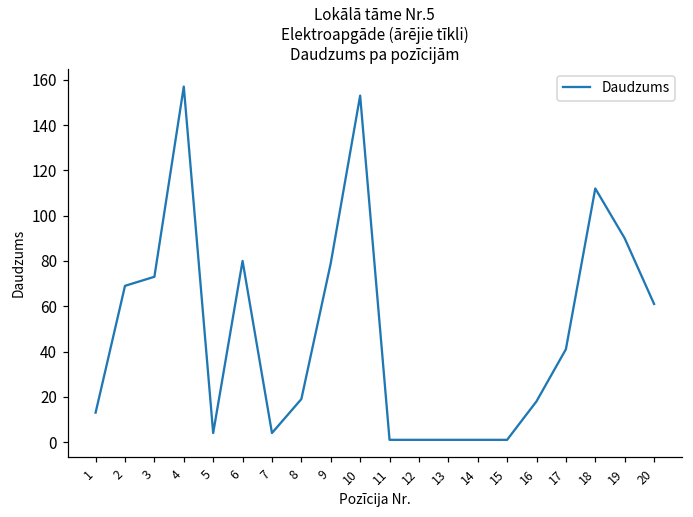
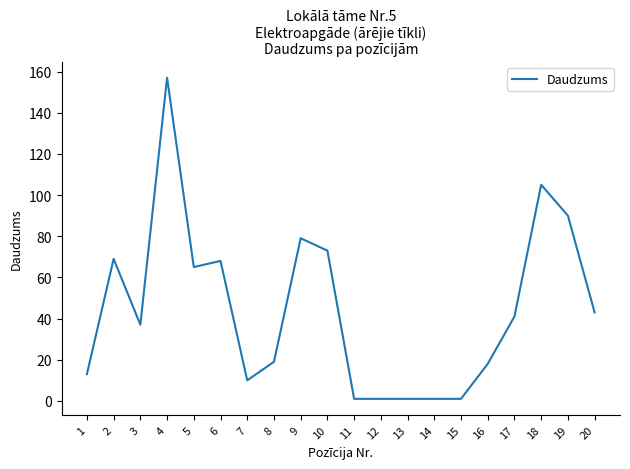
3: 73 -> 37
5: 4 -> 65
6: 80 -> 68
7: 4 -> 10
10: 153 -> 73
18: 112 -> 105
20: 61 -> 43
